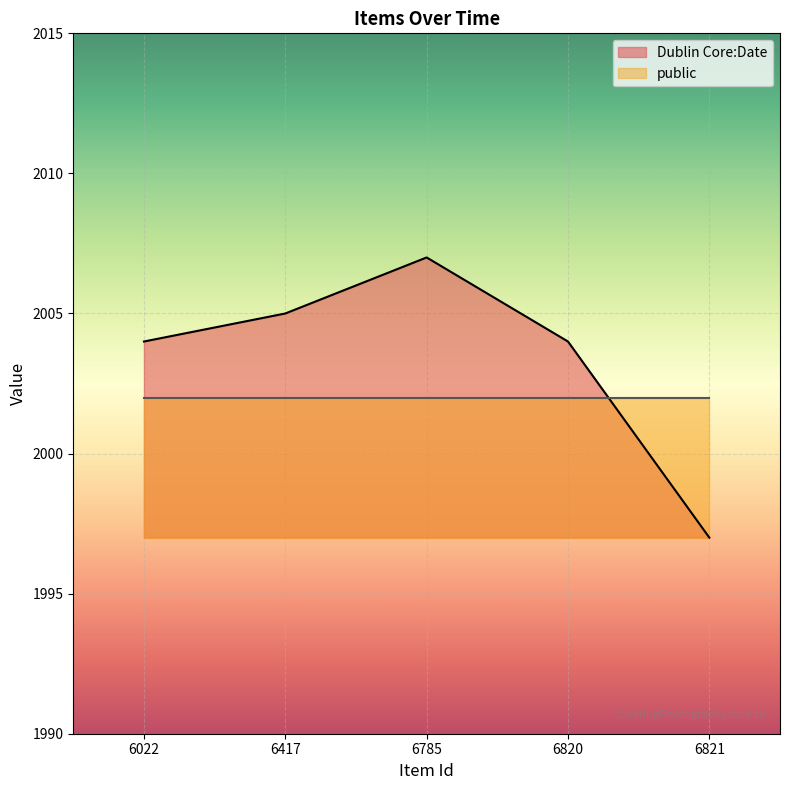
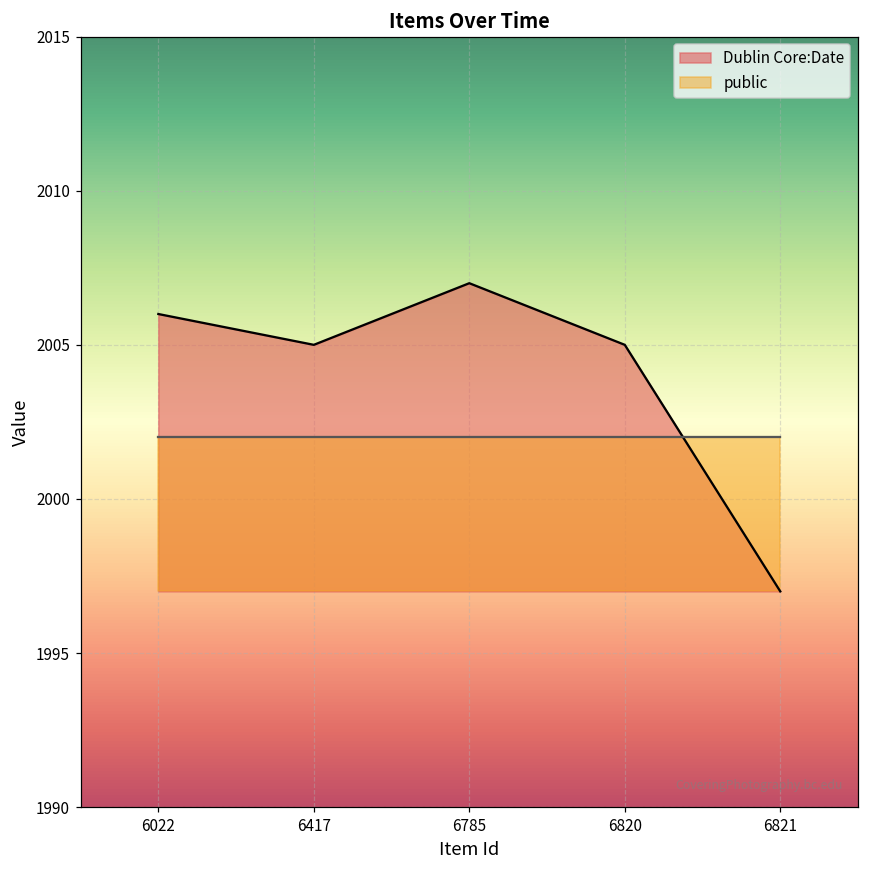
Dublin Core:Date, 6022: 2004 -> 2006
Dublin Core:Date, 6820: 2004 -> 2005
